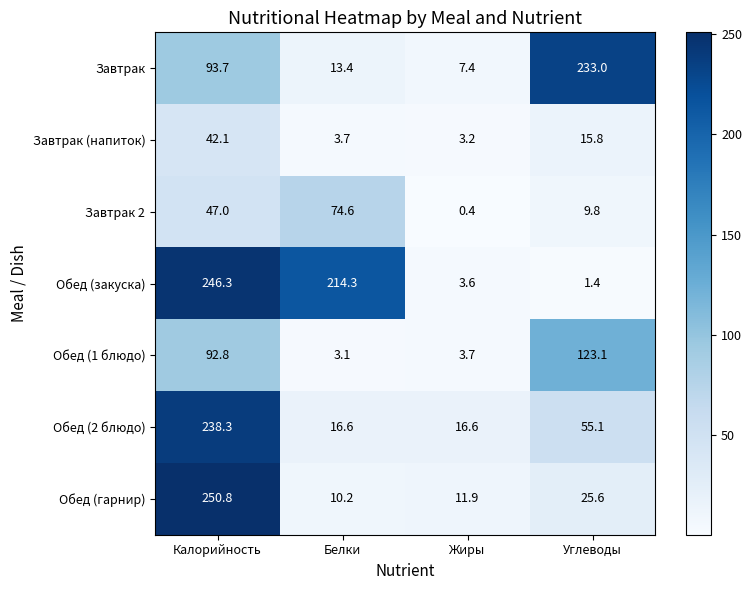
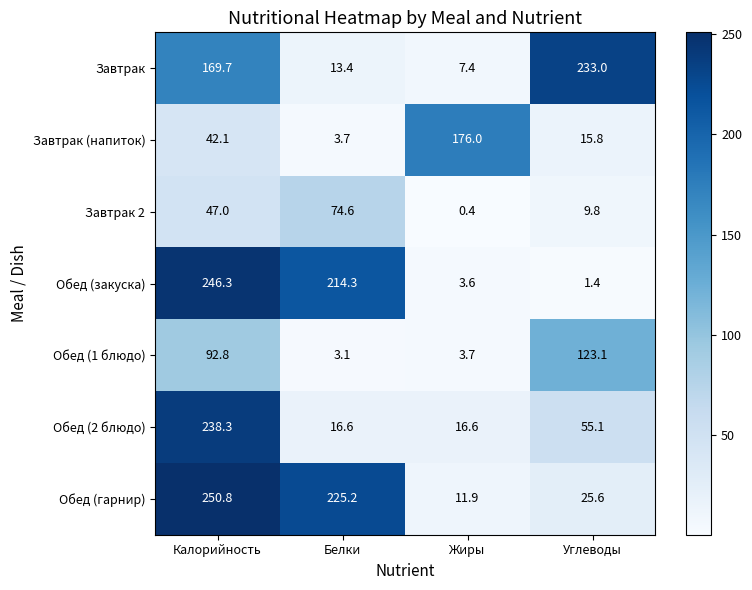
Завтрак, Калорийность: 93.7 -> 169.7
Завтрак (напиток), Жиры: 3.2 -> 176.0
Обед (гарнир), Белки: 10.2 -> 225.2
